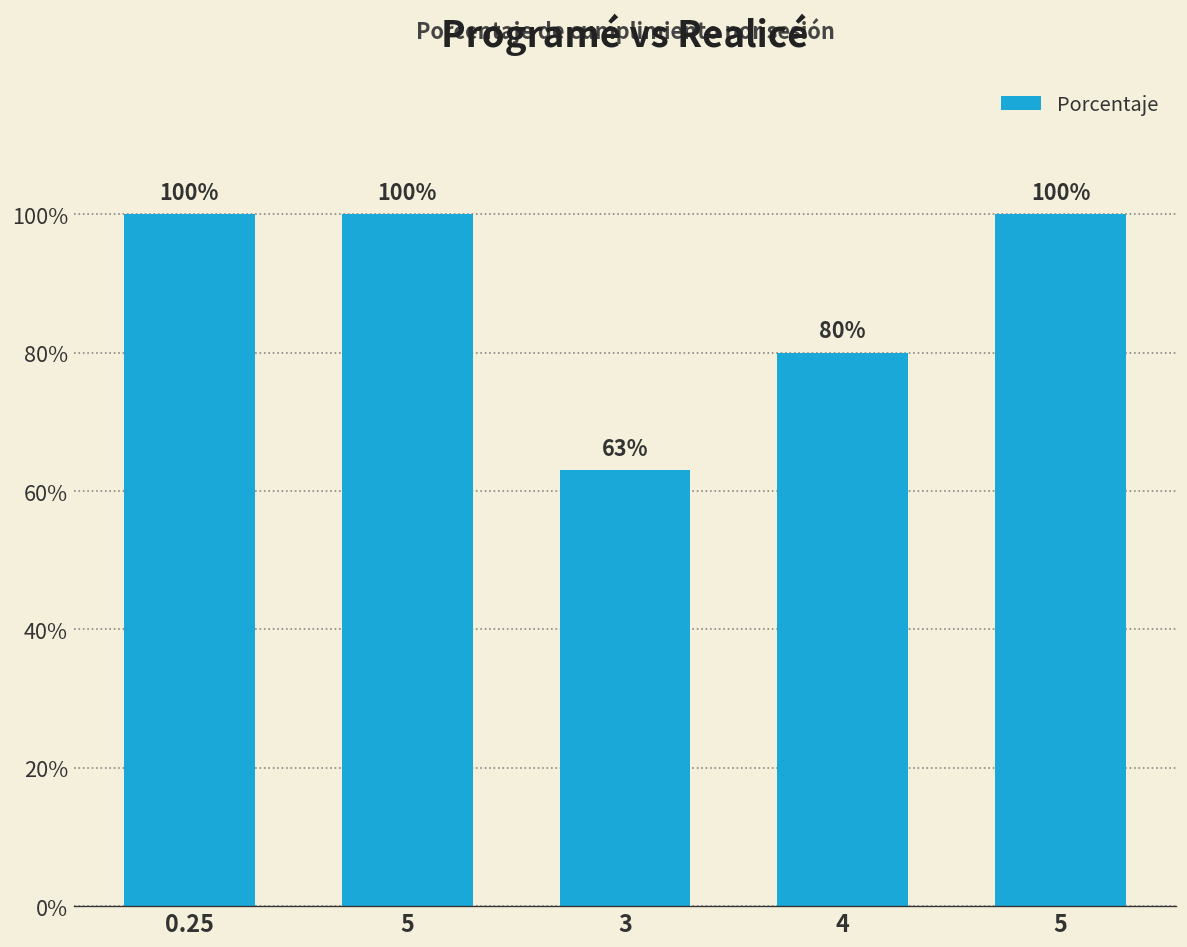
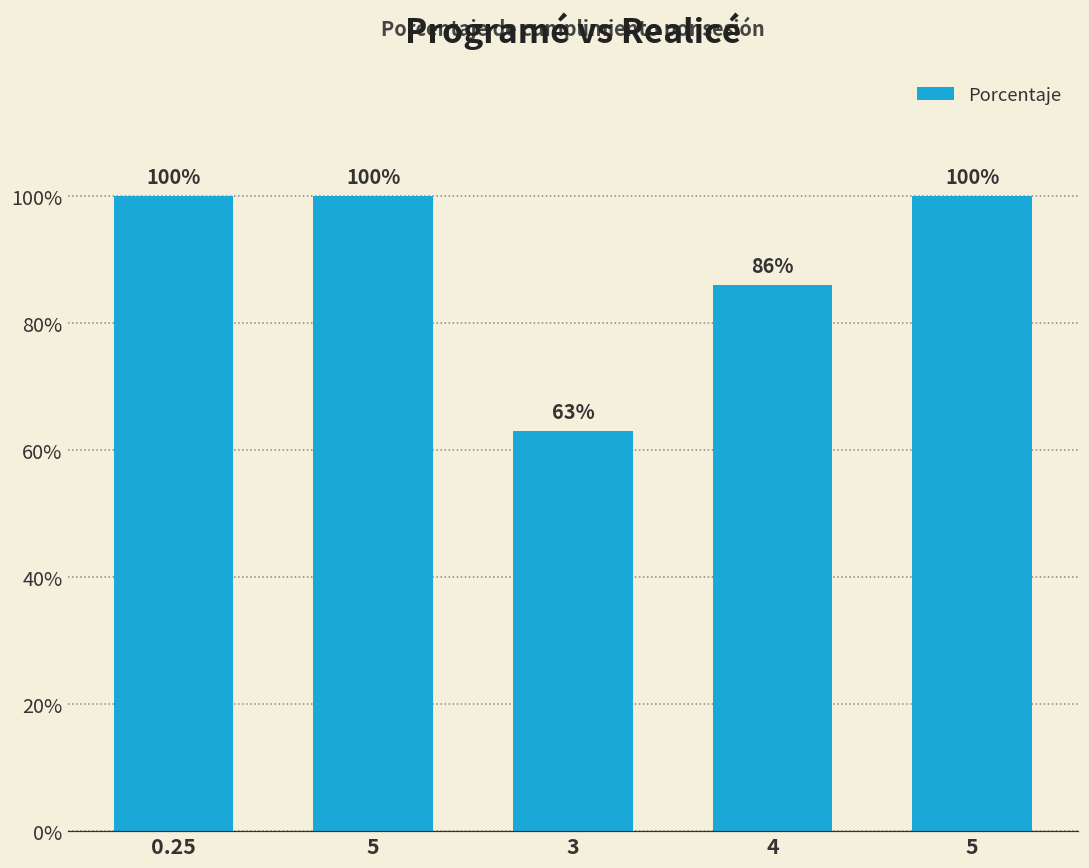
4: 80% -> 86%
